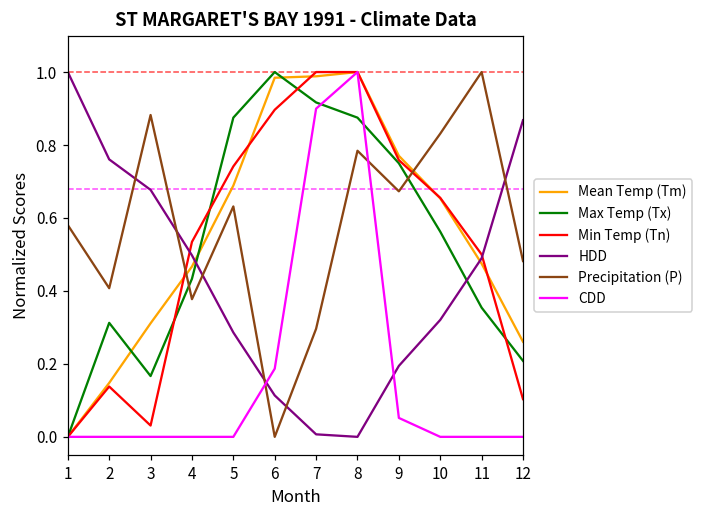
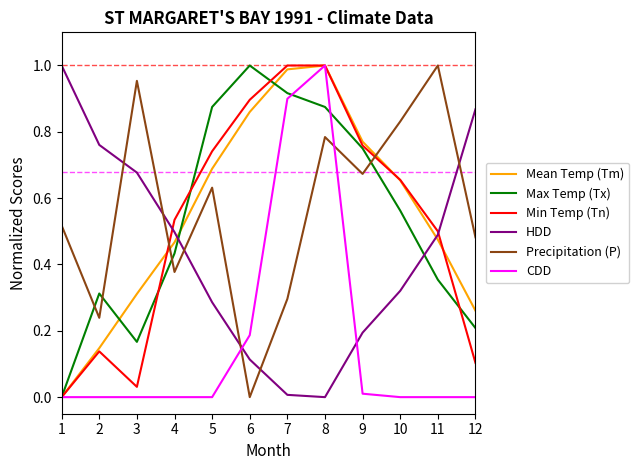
Precipitation (P), 1: 0.58 -> 0.52
Precipitation (P), 2: 0.41 -> 0.24
Precipitation (P), 3: 0.88 -> 0.95
Mean Temp (Tm), 6: 0.98 -> 0.86
CDD, 9: 0.05 -> 0.01
